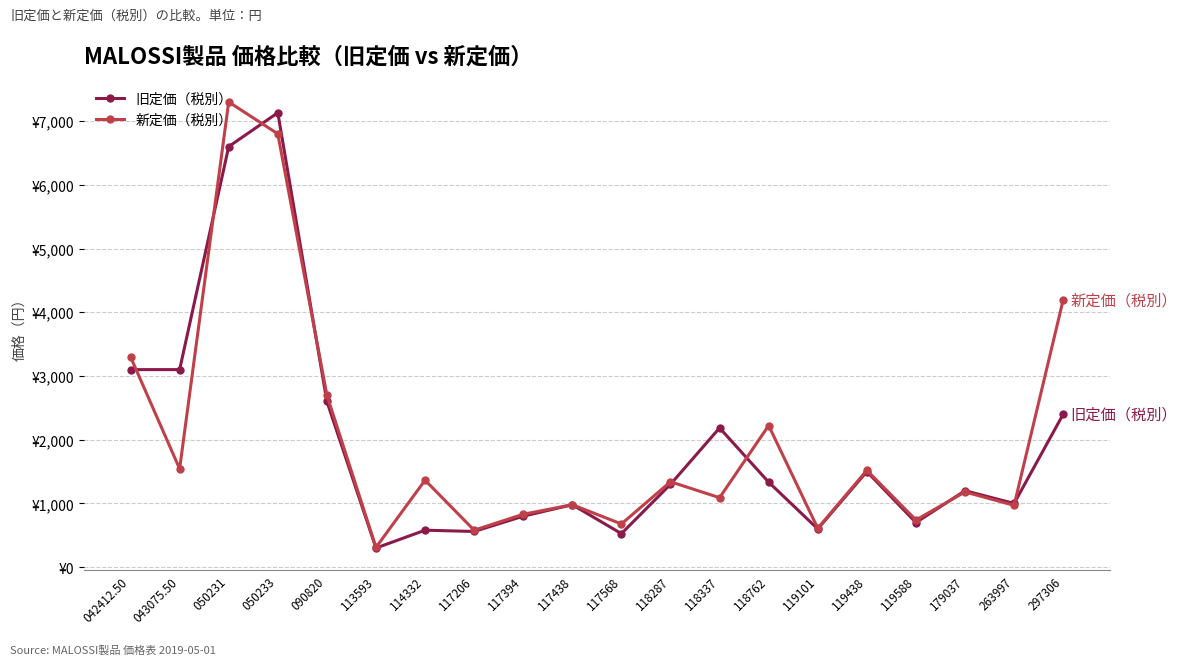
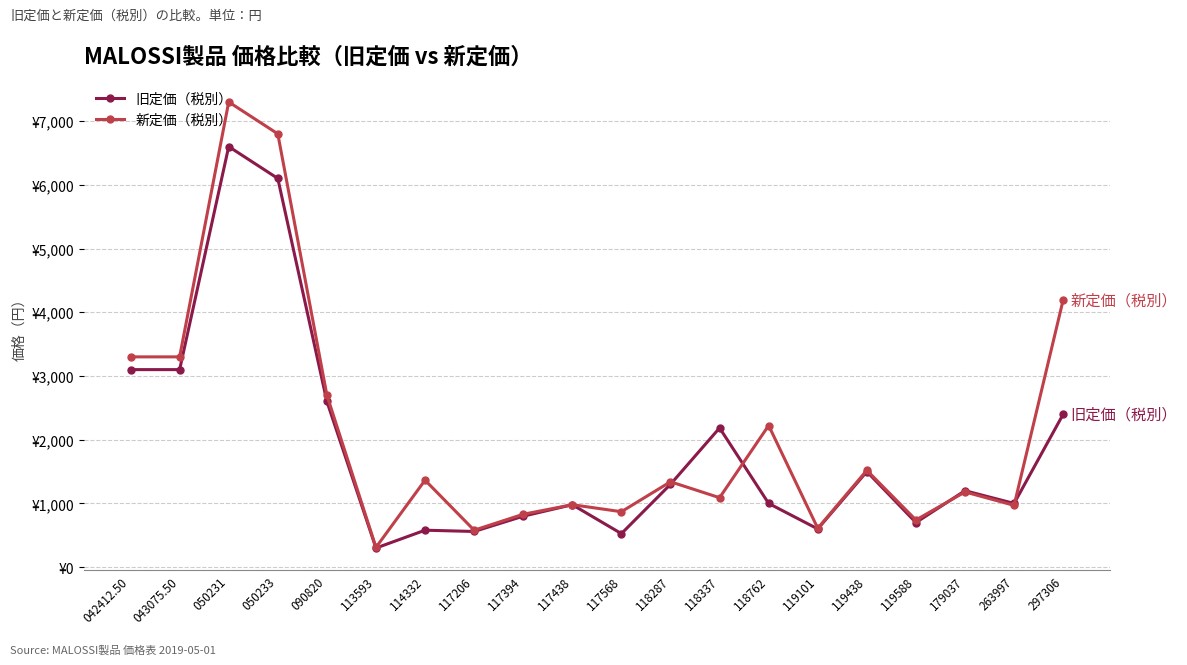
新定価（税別）, 043075.50: ¥1,500 -> ¥3,300
旧定価（税別）, 050233: ¥7,100 -> ¥6,100
新定価（税別）, 117568: ¥700 -> ¥900
旧定価（税別）, 118762: ¥1,300 -> ¥1,000
